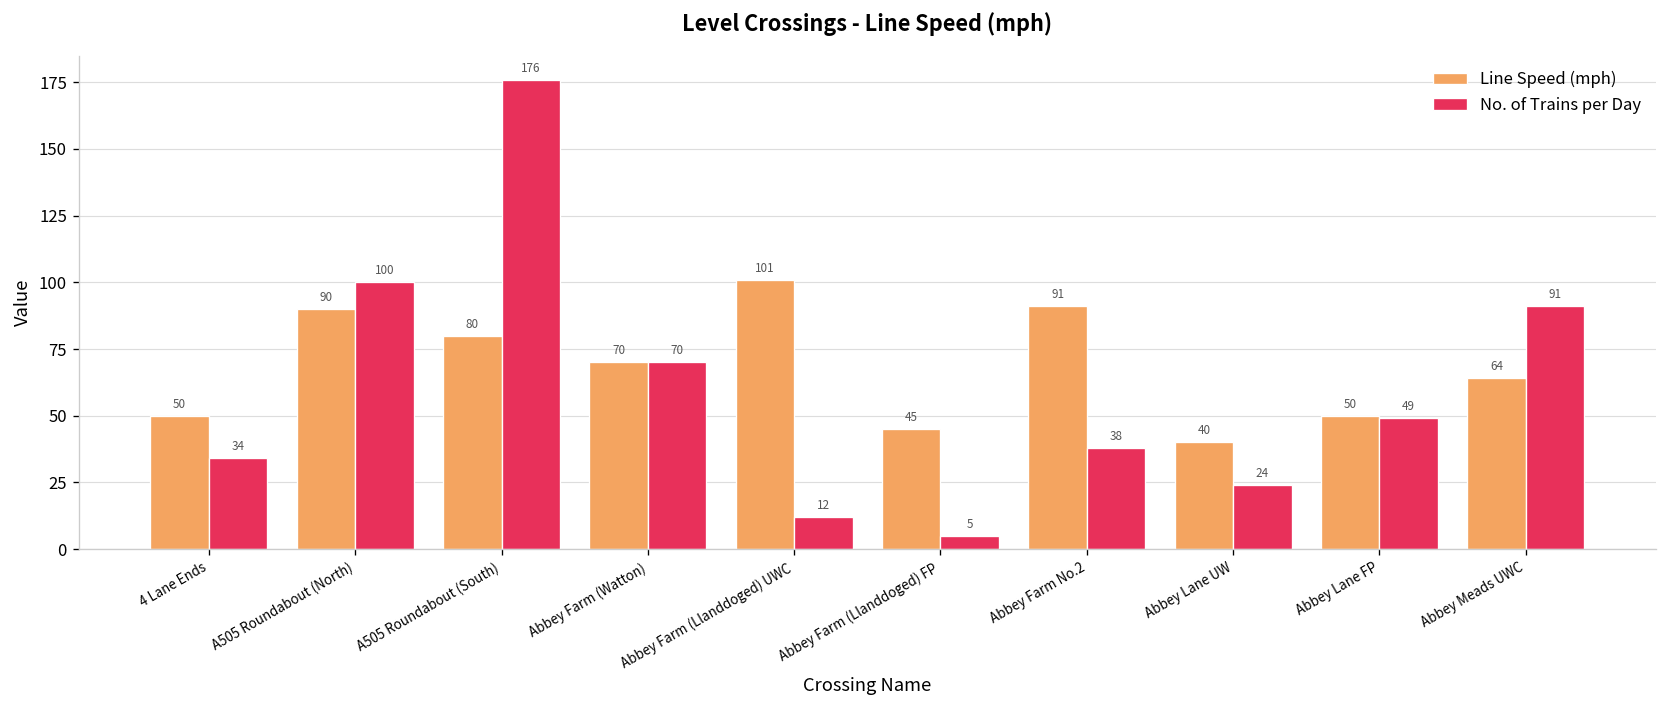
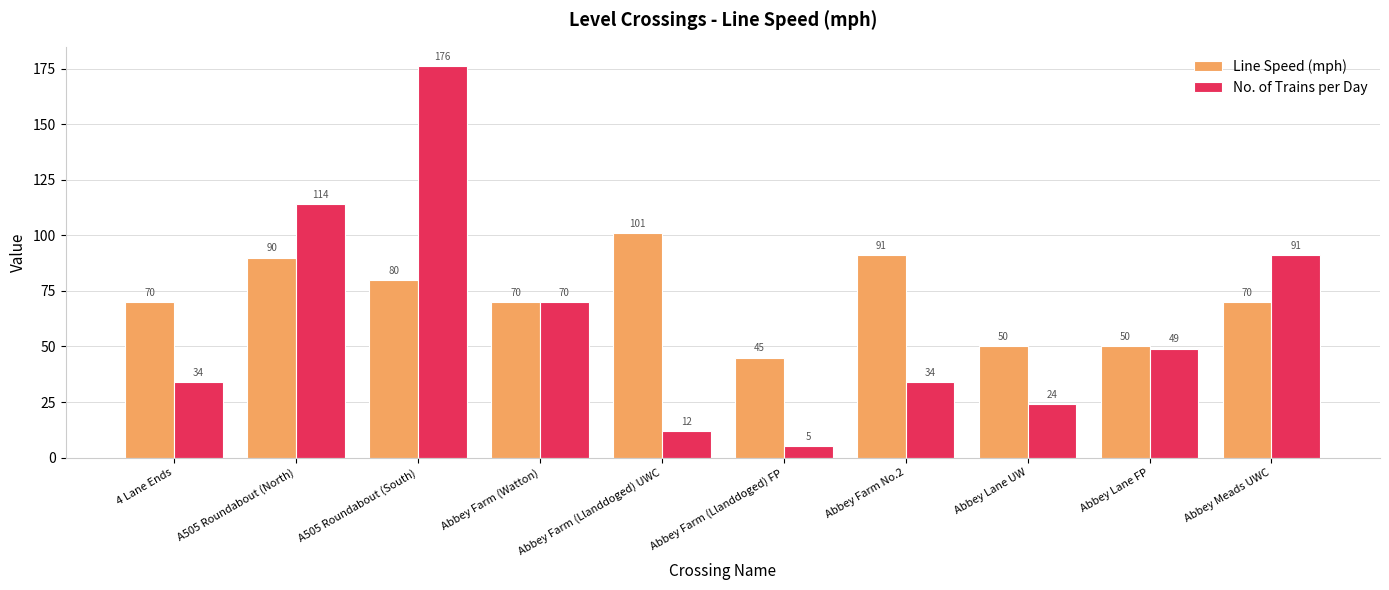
Line Speed (mph), 4 Lane Ends: 50 -> 70
No. of Trains per Day, A505 Roundabout (North): 100 -> 114
No. of Trains per Day, Abbey Farm No.2: 38 -> 34
Line Speed (mph), Abbey Lane UW: 40 -> 50
Line Speed (mph), Abbey Meads UWC: 64 -> 70
